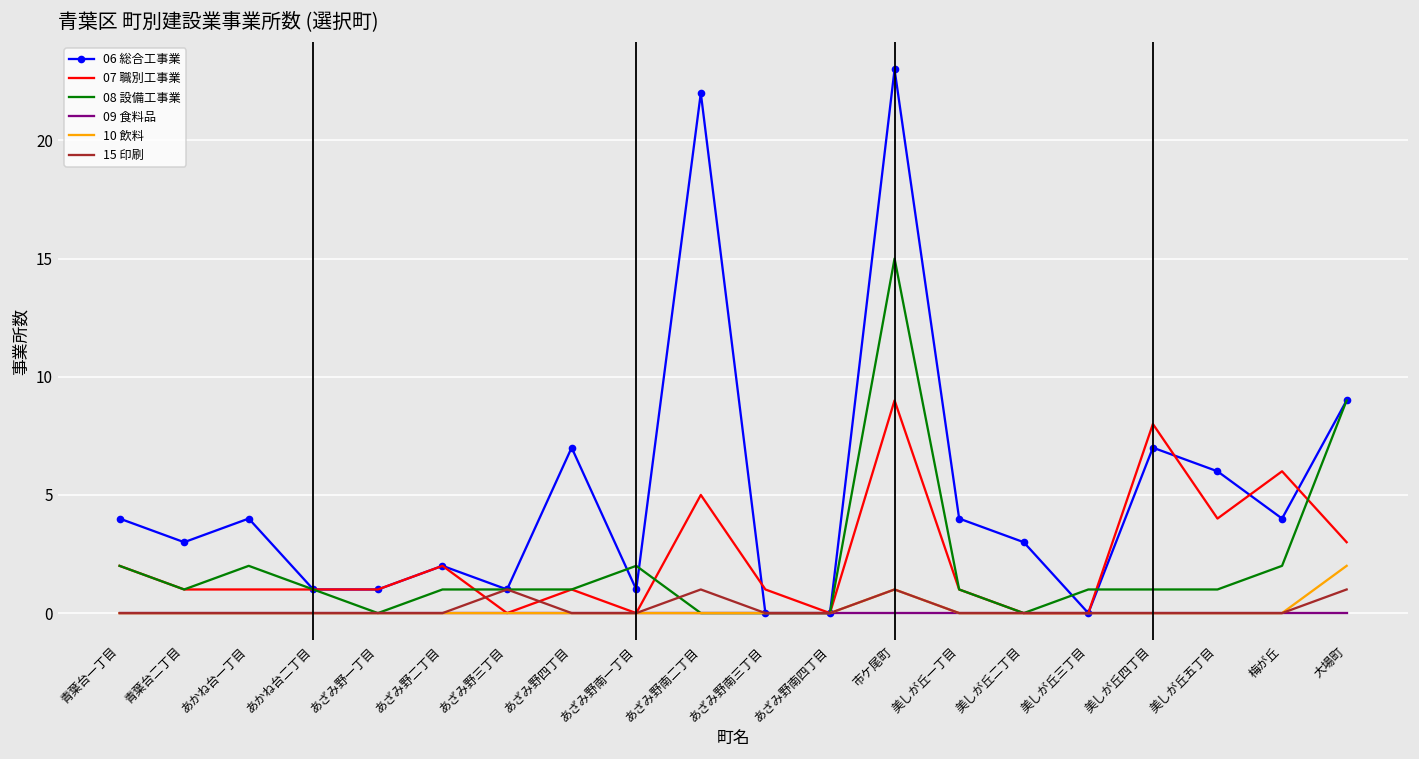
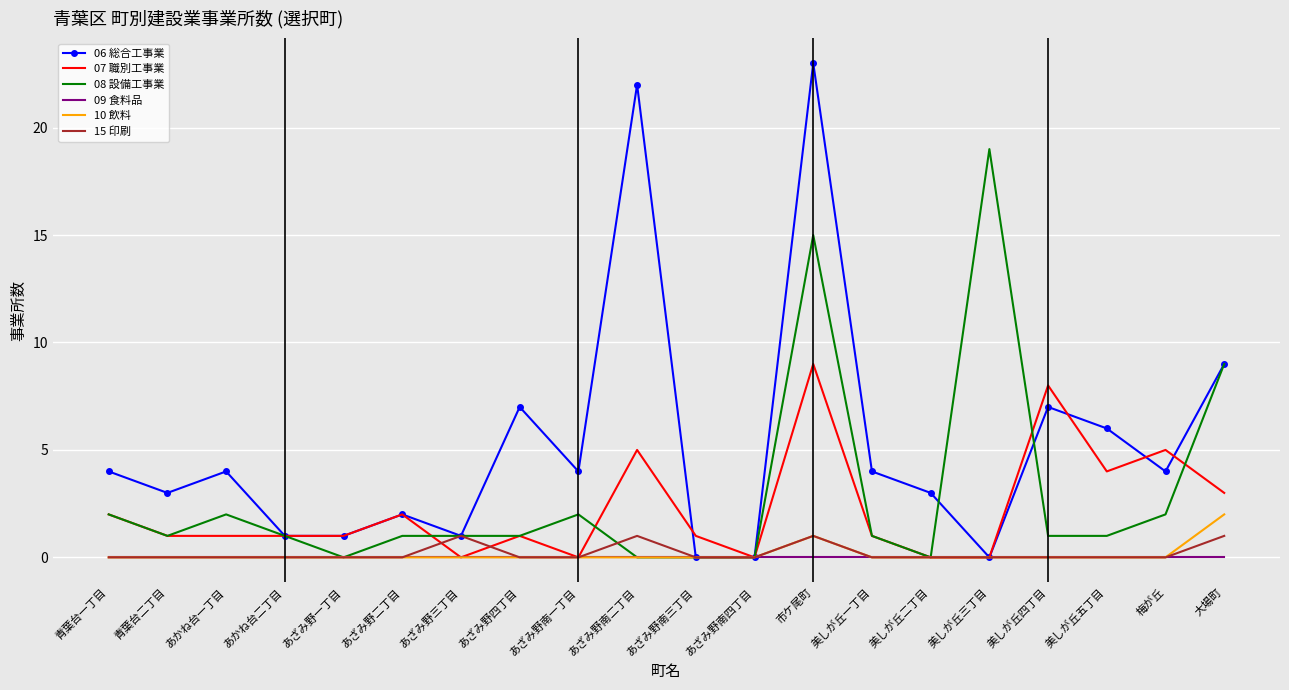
06 総合工事業, あざみ野南一丁目: 1 -> 4
08 設備工事業, 美しが丘三丁目: 1 -> 19
07 職別工事業, 梅が丘: 6 -> 5
